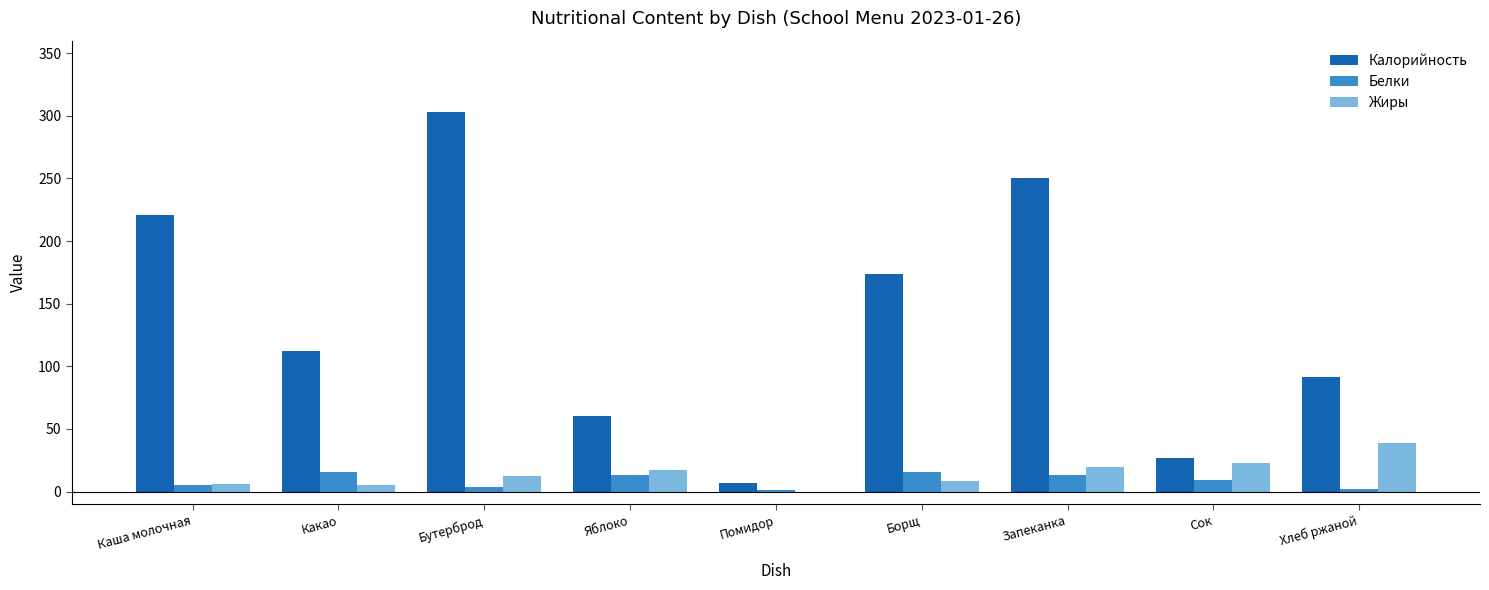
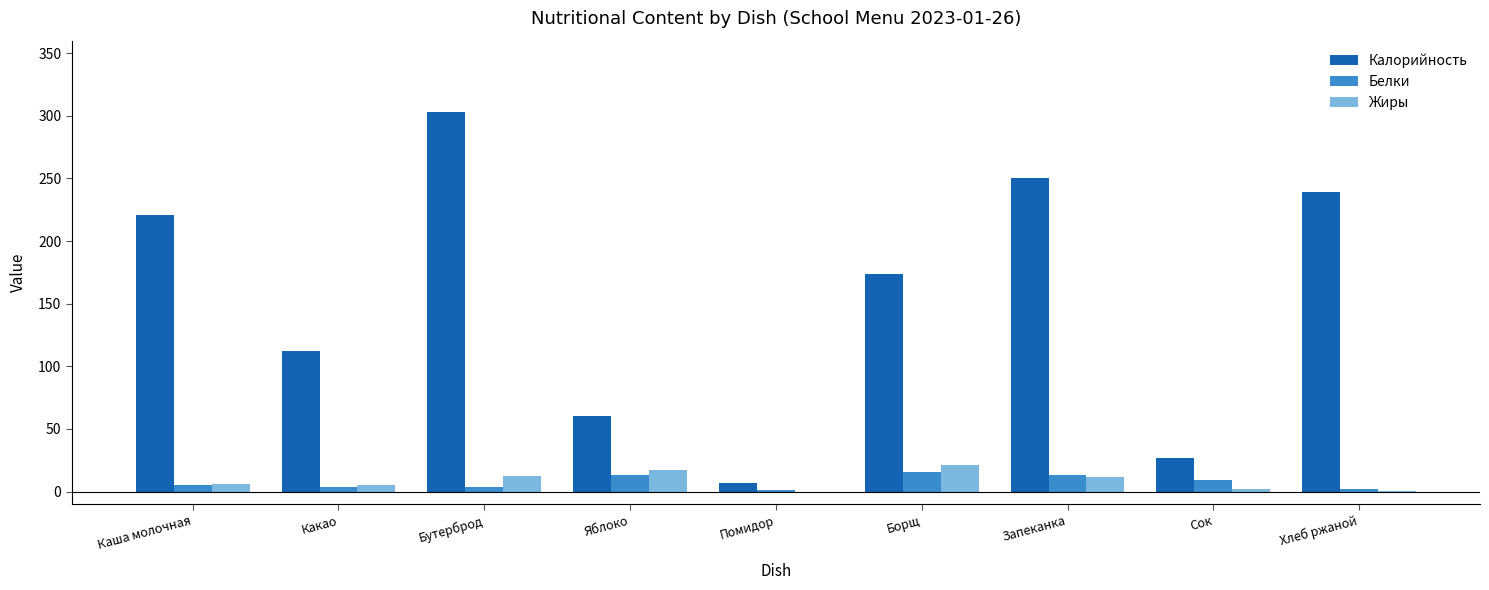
Белки, Какао: 16 -> 4
Жиры, Борщ: 8 -> 21
Жиры, Запеканка: 19 -> 12
Жиры, Сок: 23 -> 2
Калорийность, Хлеб ржаной: 92 -> 239
Жиры, Хлеб ржаной: 39 -> 0
